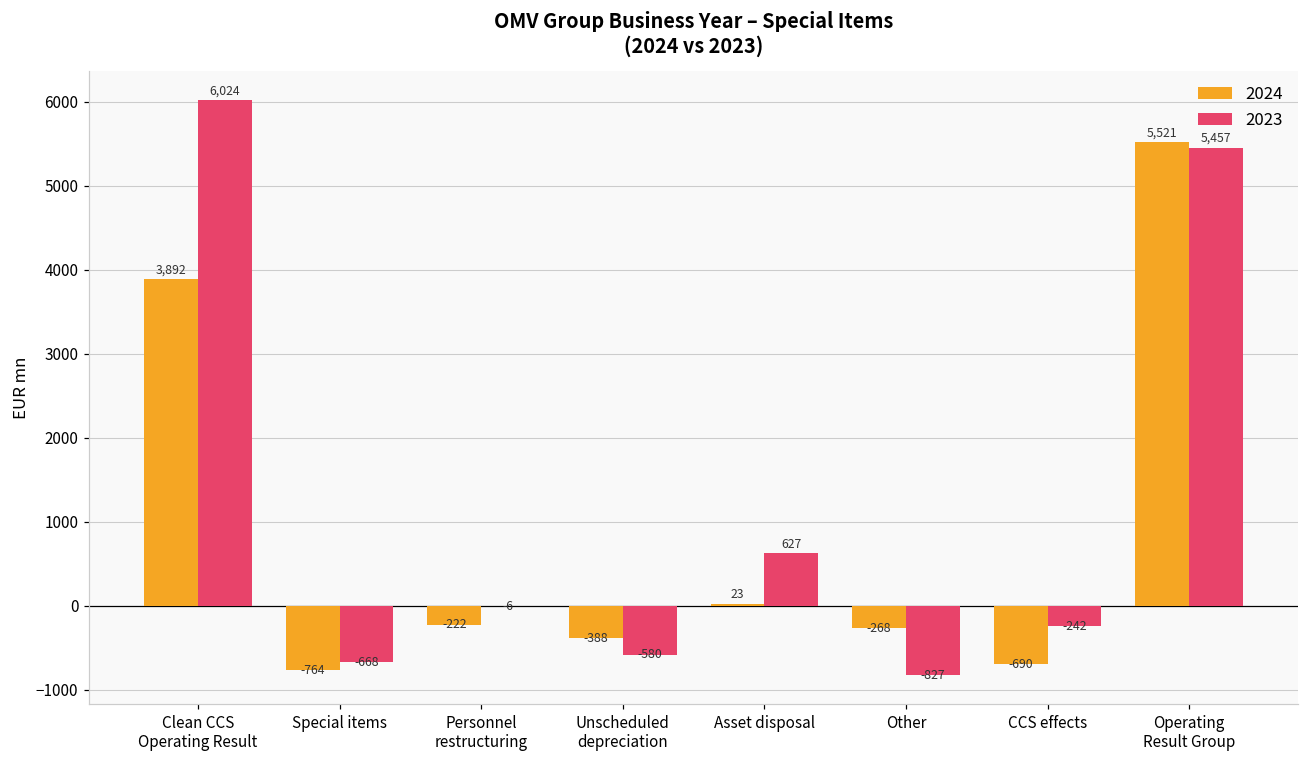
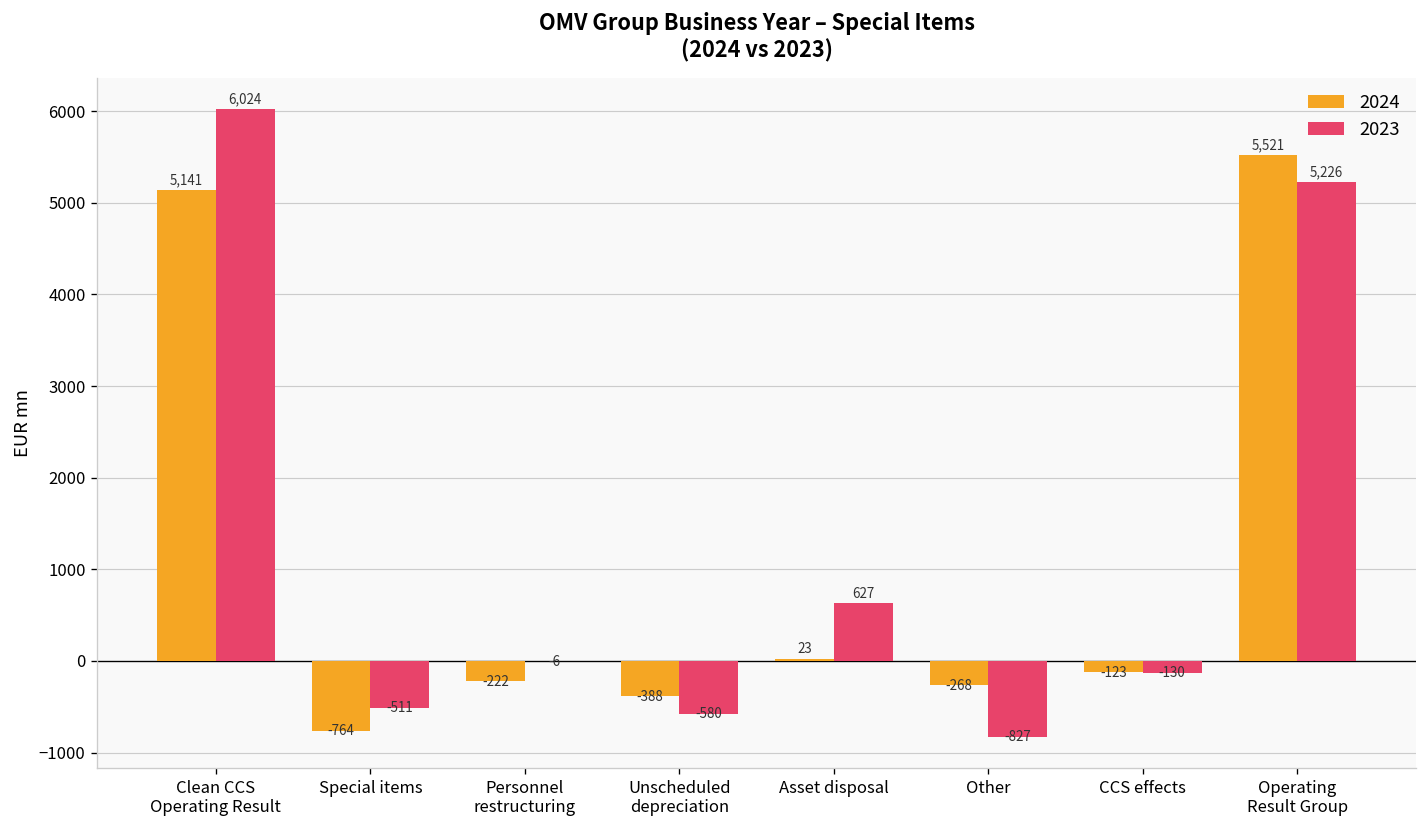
2024, Clean CCS Operating Result: 3,892 -> 5,141
2023, Special items: -668 -> -511
2024, CCS effects: -690 -> -123
2023, CCS effects: -242 -> -130
2023, Operating Result Group: 5,457 -> 5,226
